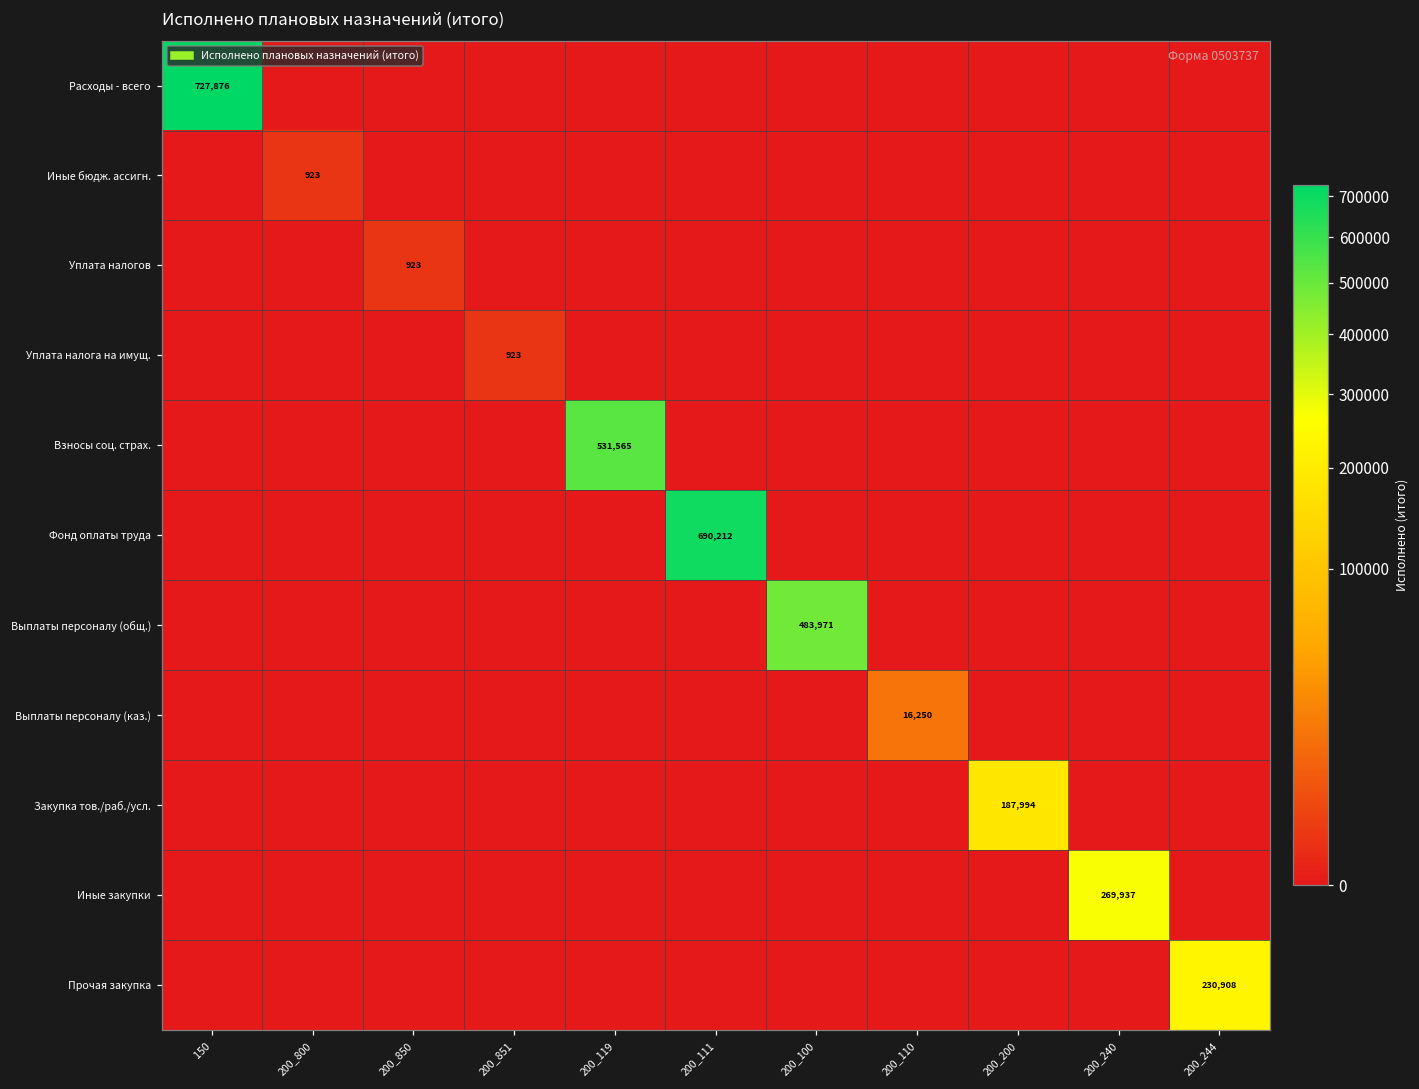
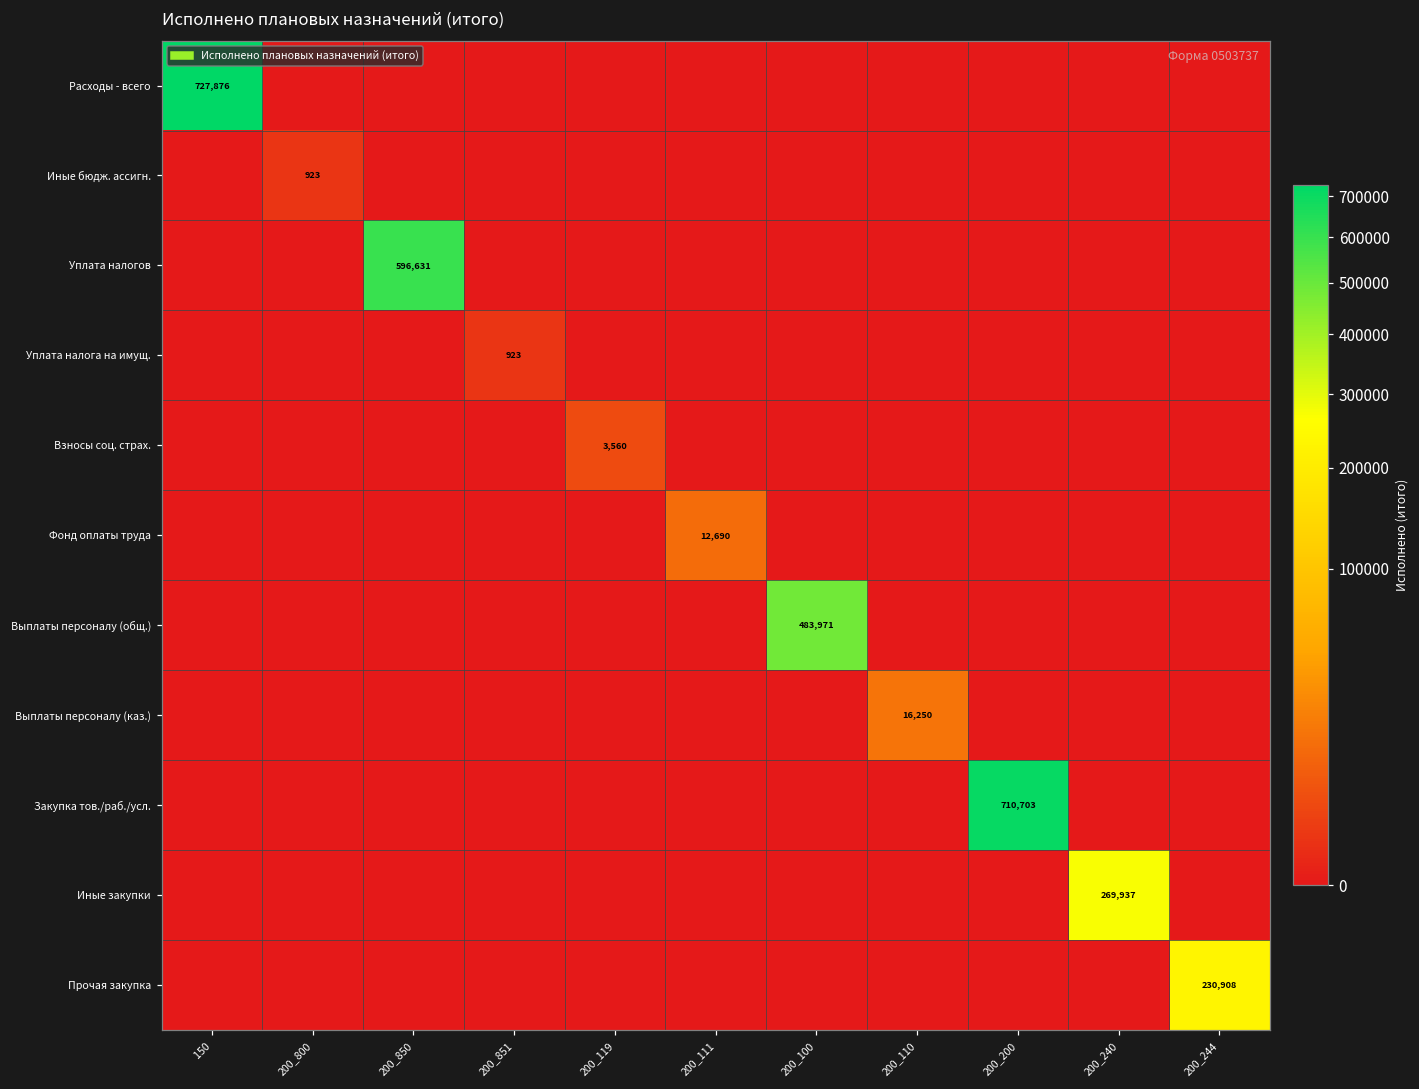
Уплата налогов, 200_850: 923 -> 596,631
Взносы соц. страх., 200_119: 531,565 -> 3,560
Фонд оплаты труда, 200_111: 690,212 -> 12,690
Закупка тов./раб./усл., 200_200: 187,994 -> 710,703
